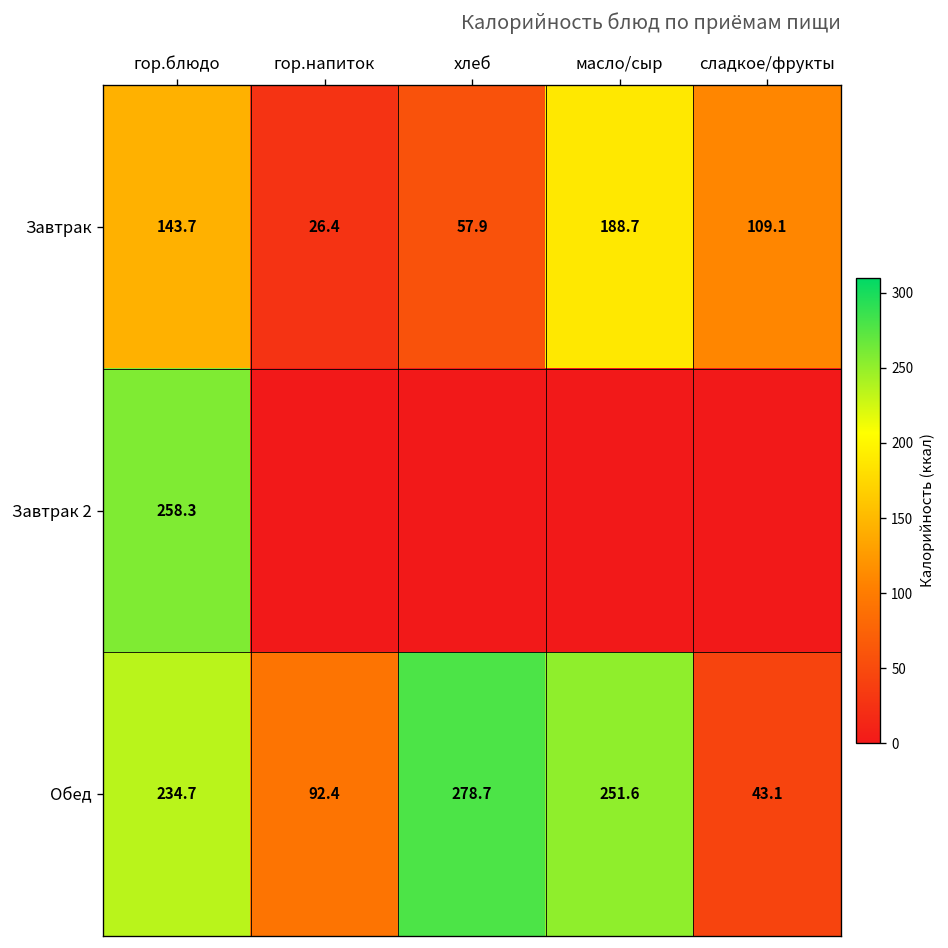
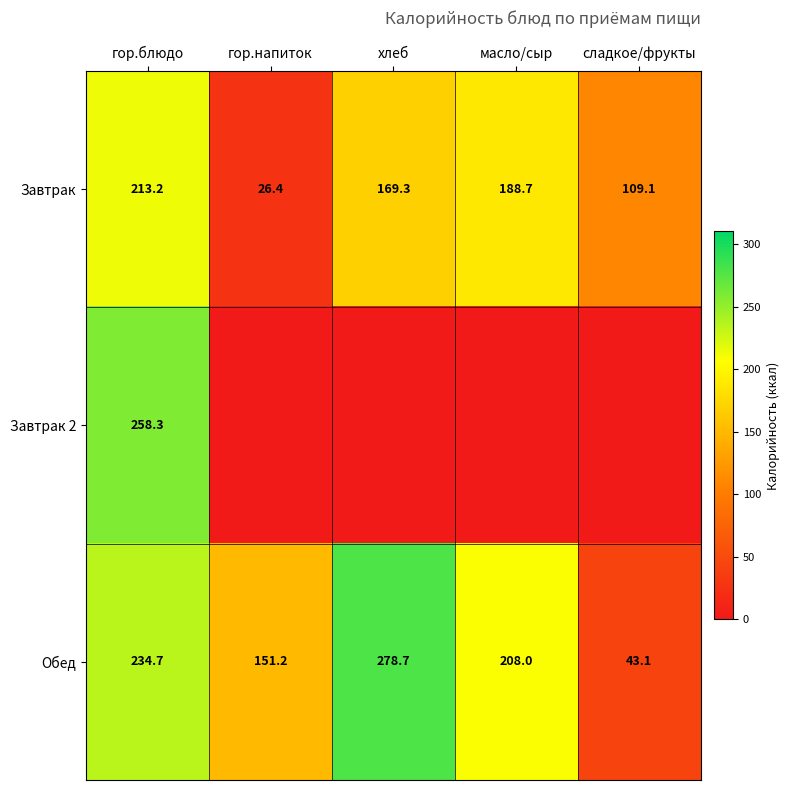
Завтрак, гор.блюдо: 143.7 -> 213.2
Завтрак, хлеб: 57.9 -> 169.3
Обед, гор.напиток: 92.4 -> 151.2
Обед, масло/сыр: 251.6 -> 208.0
